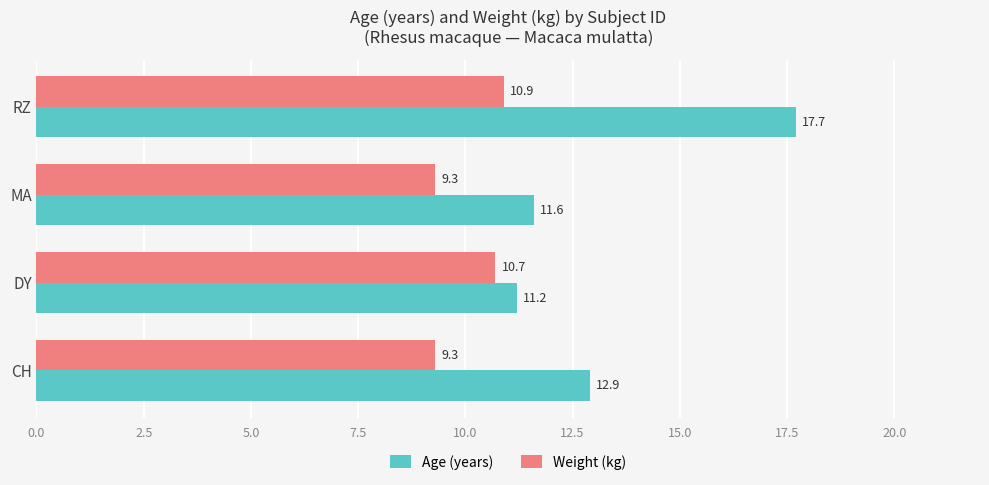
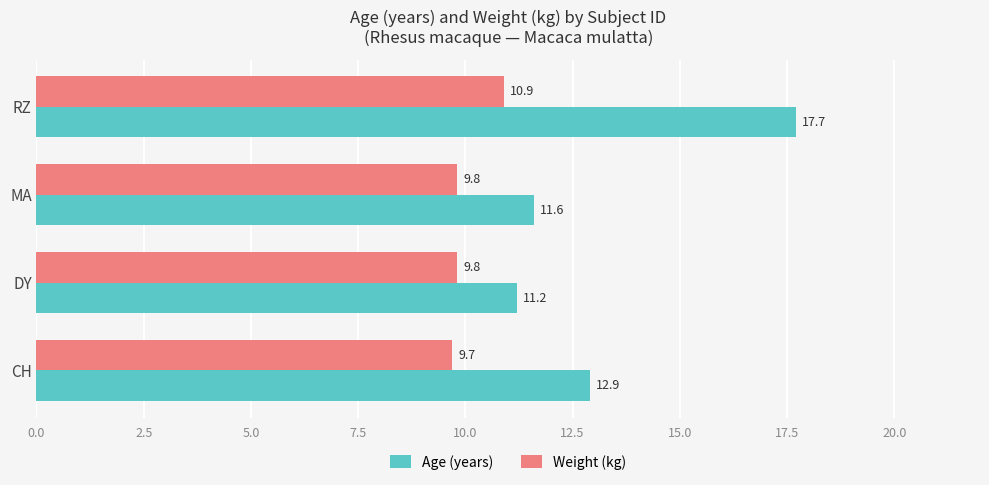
Weight (kg), MA: 9.3 -> 9.8
Weight (kg), DY: 10.7 -> 9.8
Weight (kg), CH: 9.3 -> 9.7
